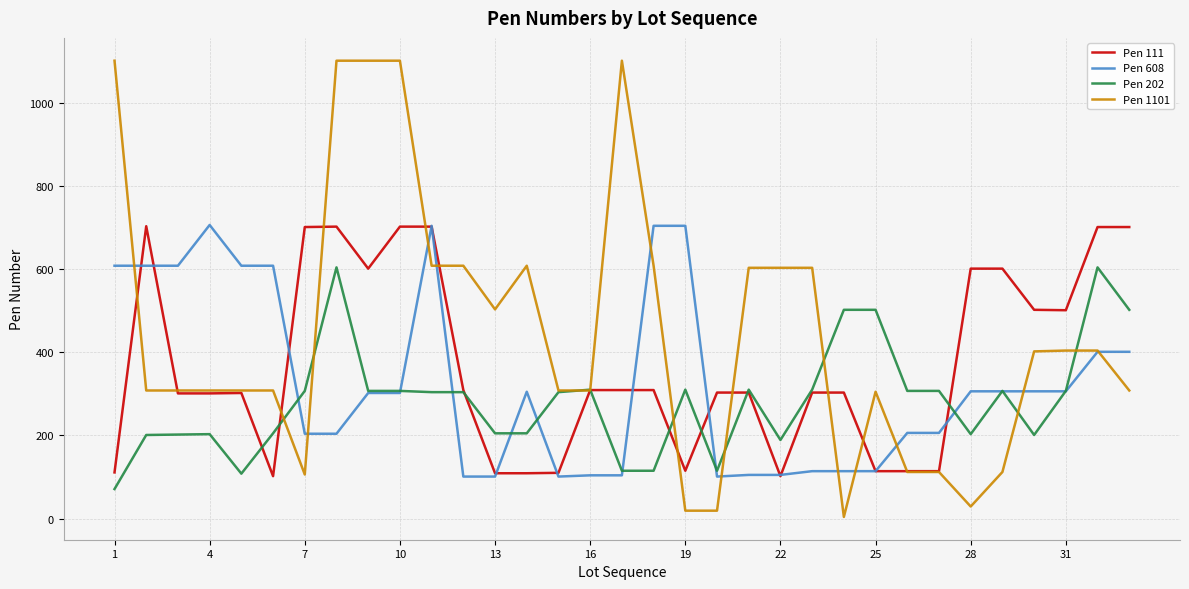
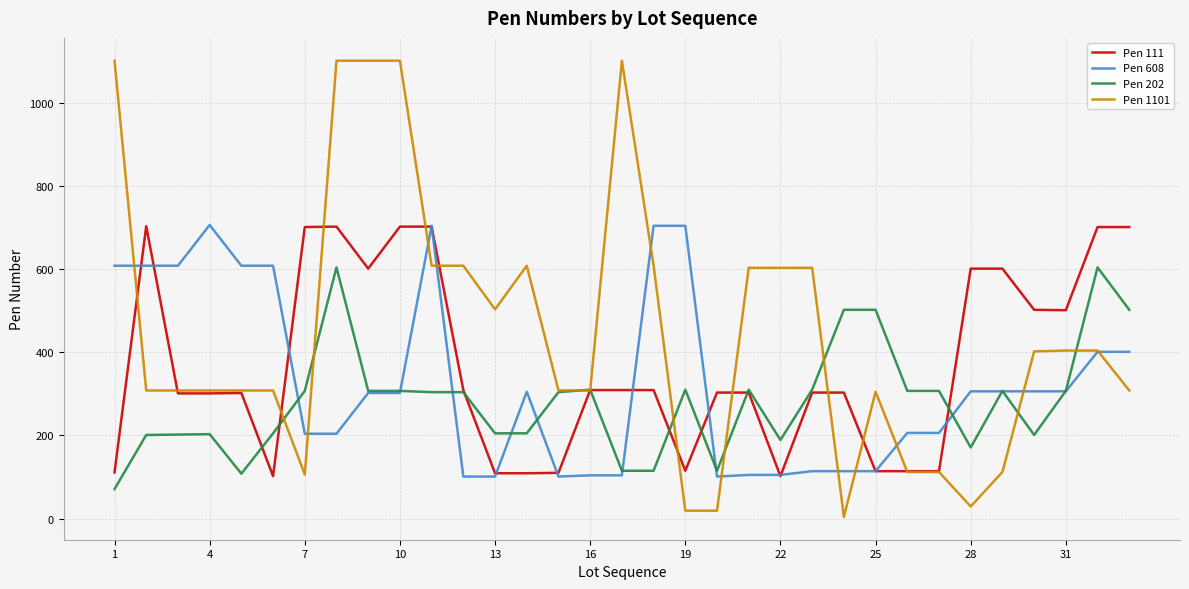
Pen 202, 28: 200 -> 170
